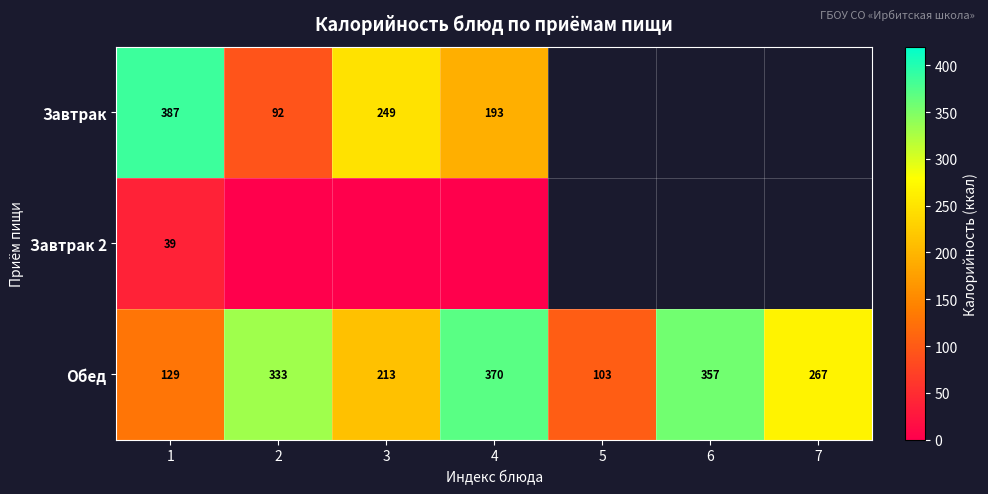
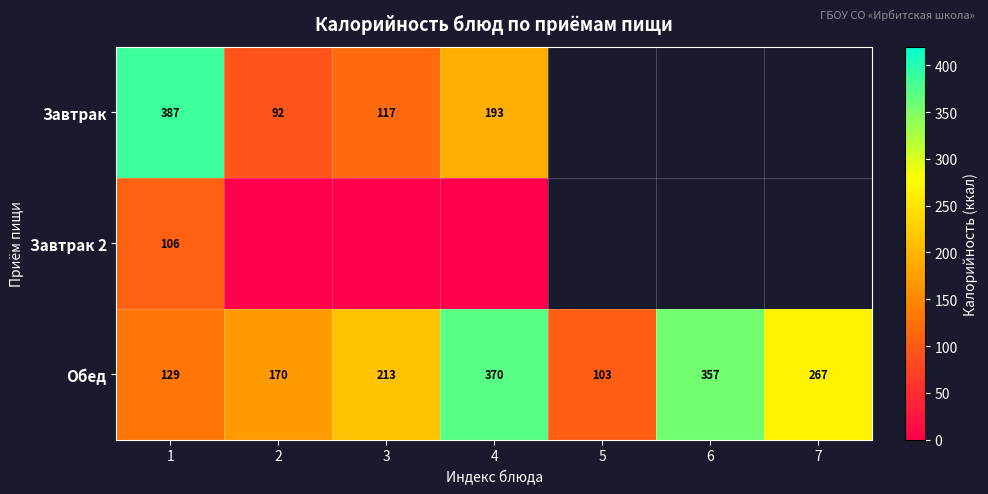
Завтрак, 3: 249 -> 117
Завтрак 2, 1: 39 -> 106
Обед, 2: 333 -> 170
